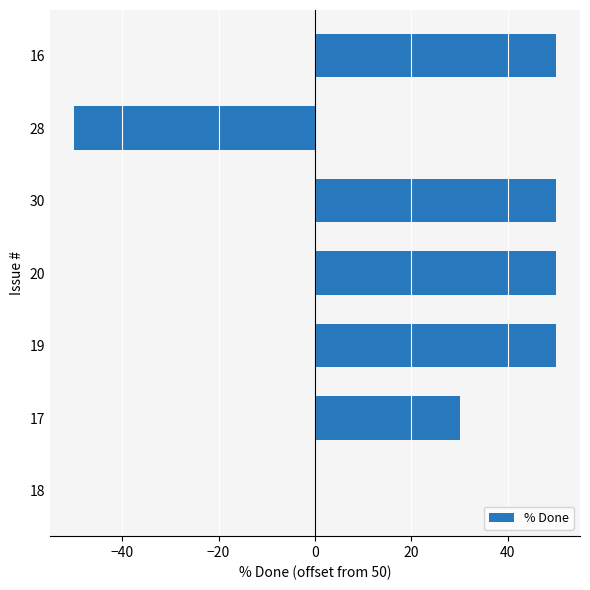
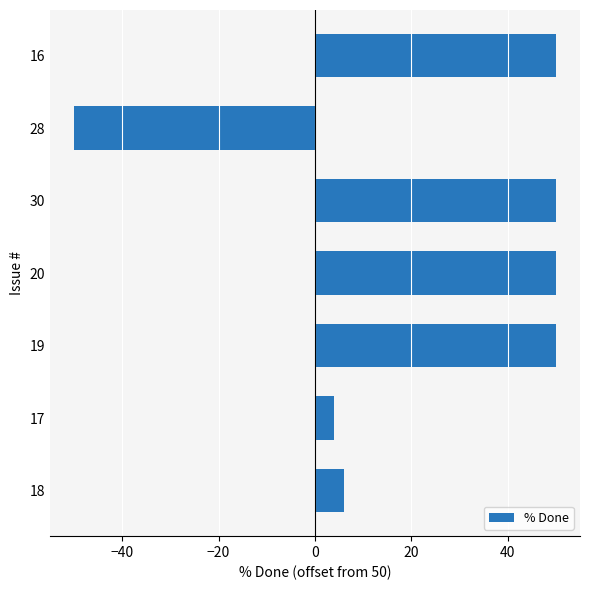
17: 30 -> 4
18: 0 -> 6
